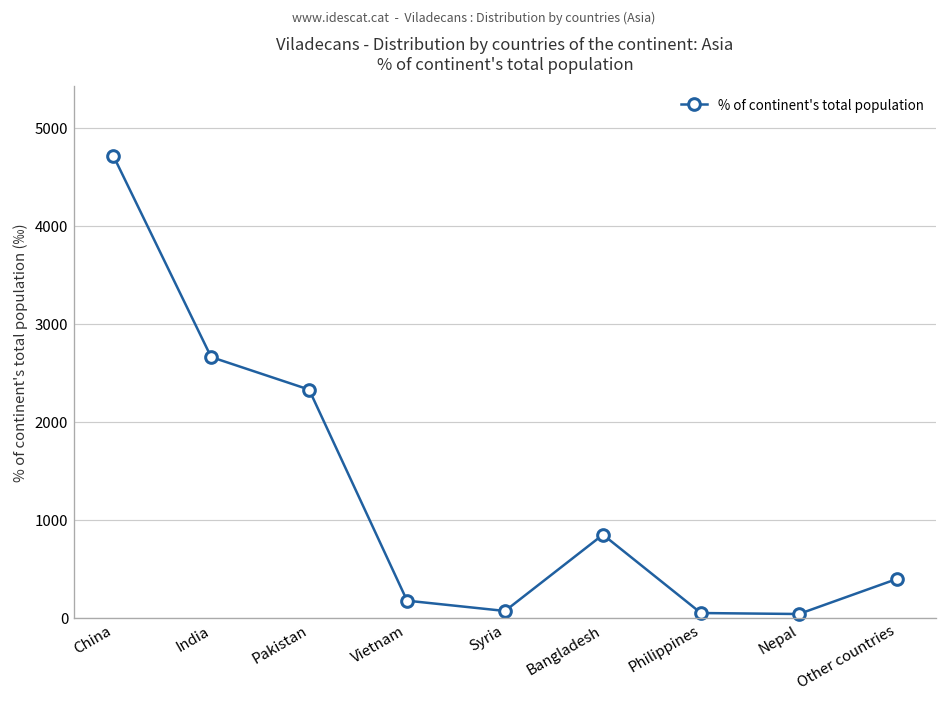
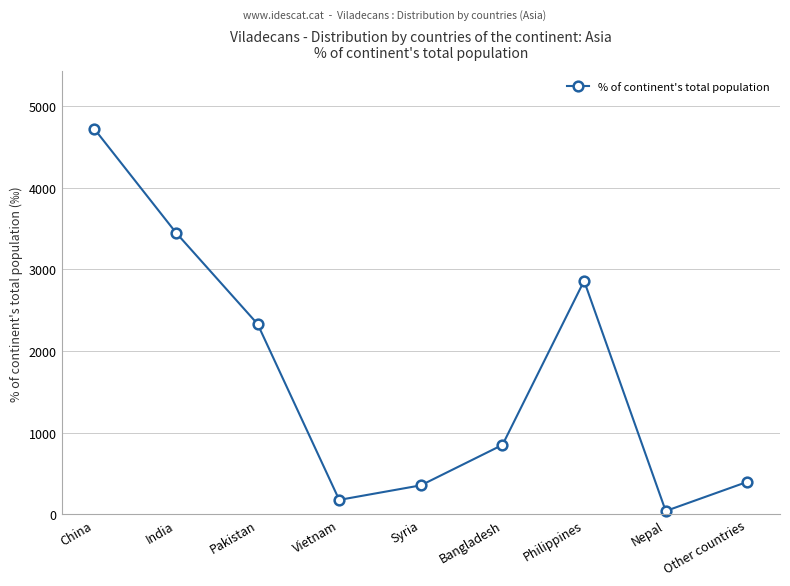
India: 2700 -> 3400
Syria: 100 -> 400
Philippines: 100 -> 2900
